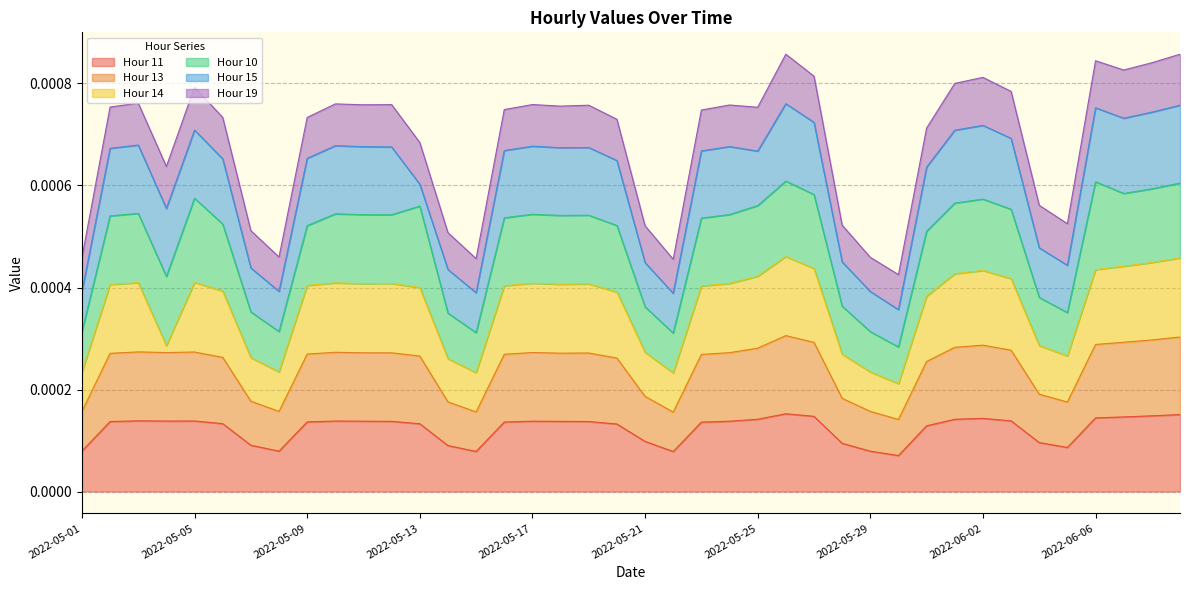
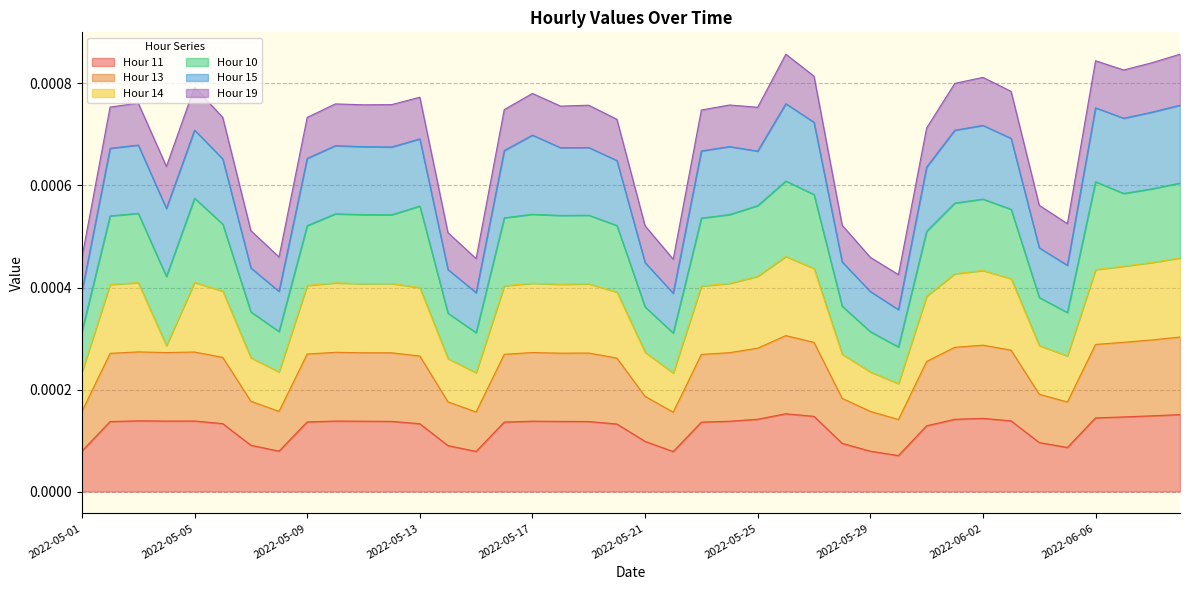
Hour 15, 2022-05-13: 0.00004 -> 0.00013
Hour 15, 2022-05-17: 0.00013 -> 0.00016
